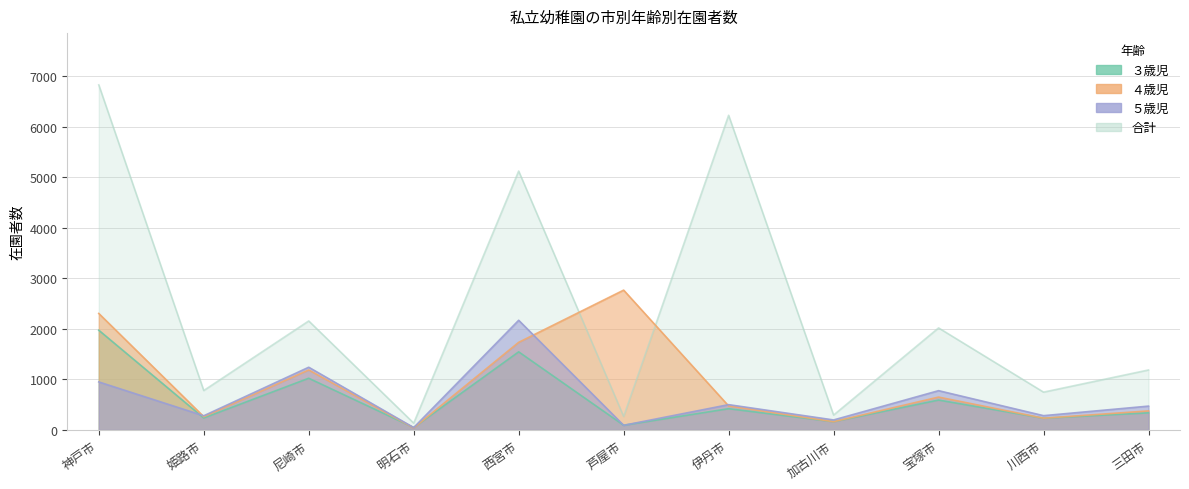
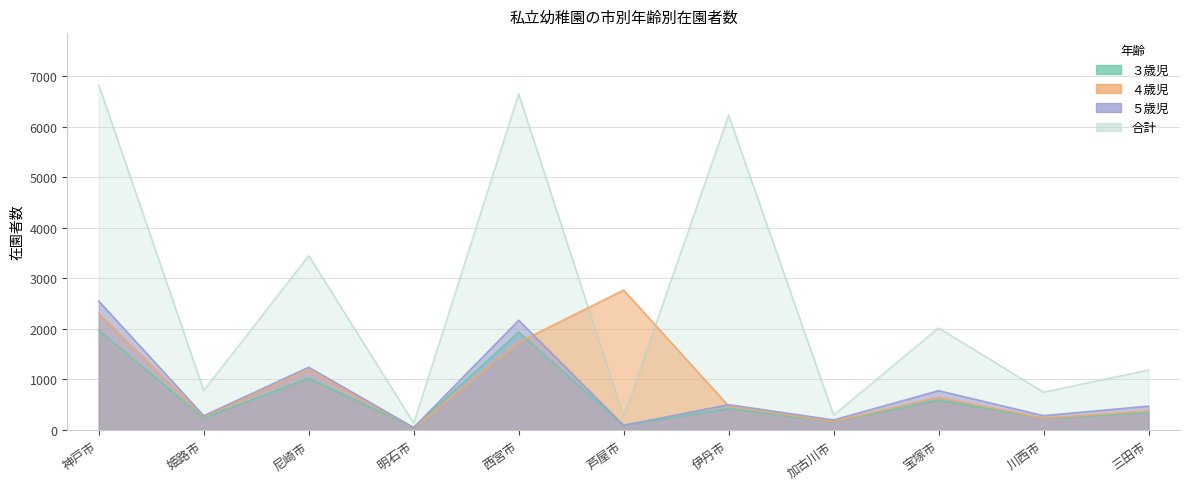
５歳児, 神戸市: 1000 -> 2600
合計, 尼崎市: 2200 -> 3500
合計, 西宮市: 5100 -> 6700
３歳児, 西宮市: 1500 -> 1900
